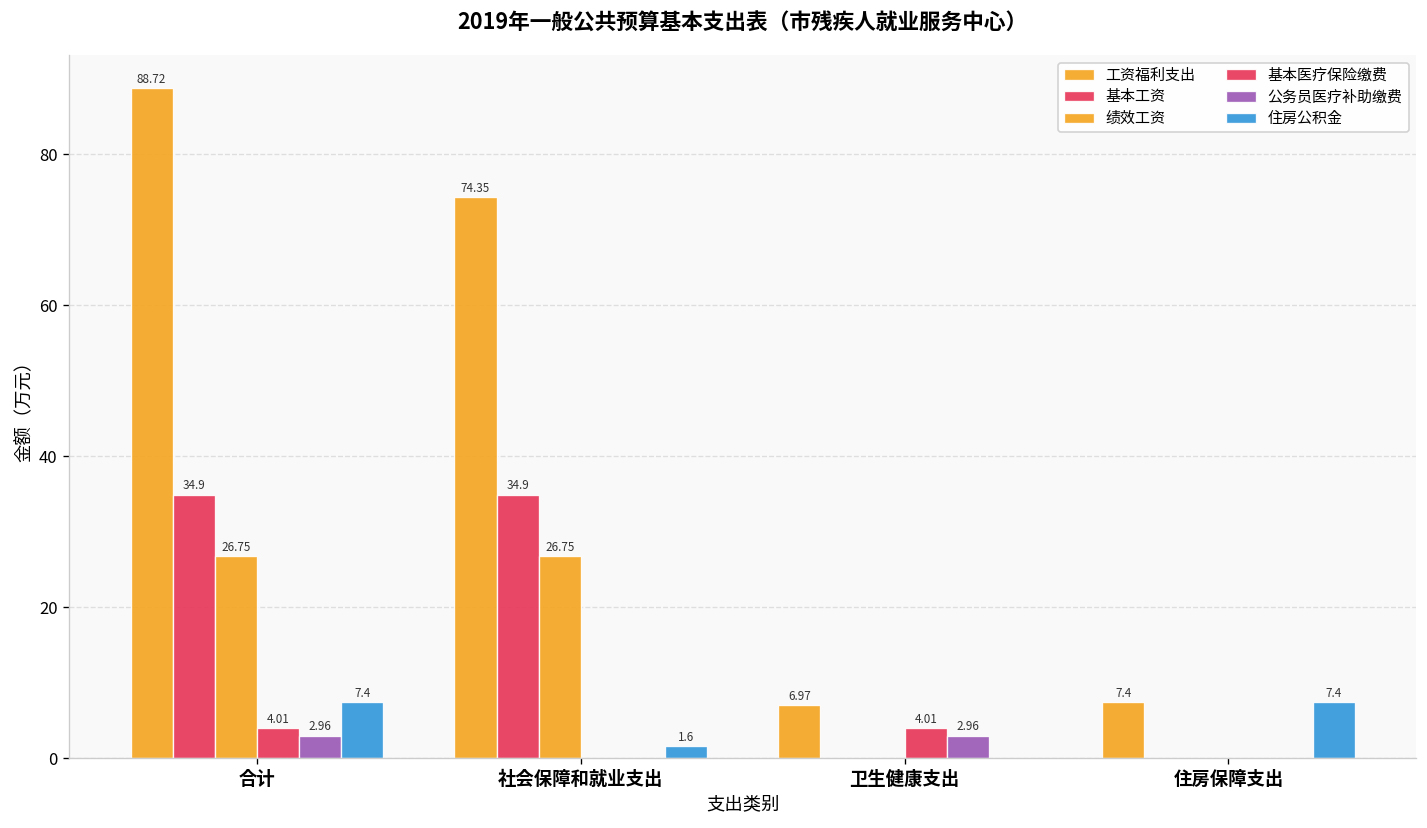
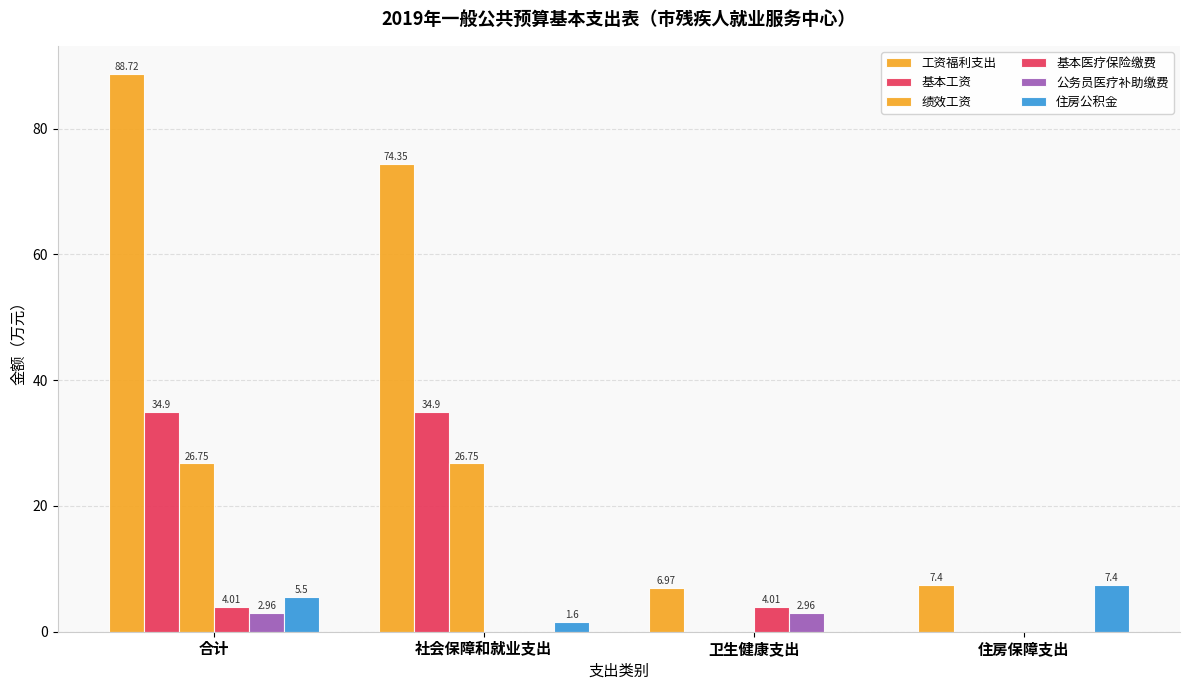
住房公积金, 合计: 7.4 -> 5.5
